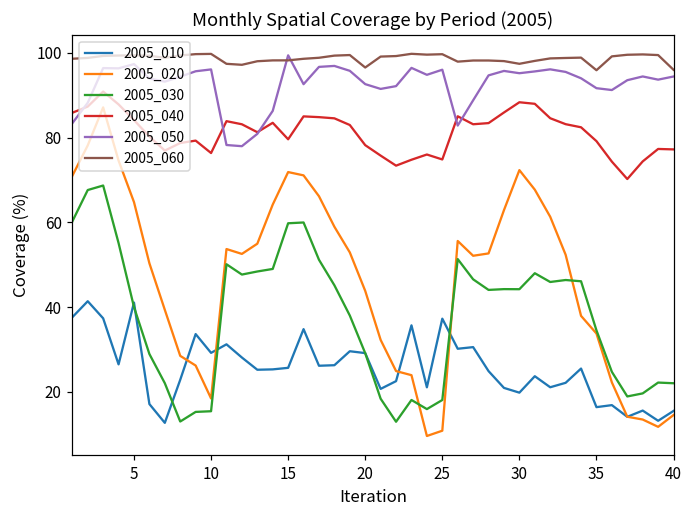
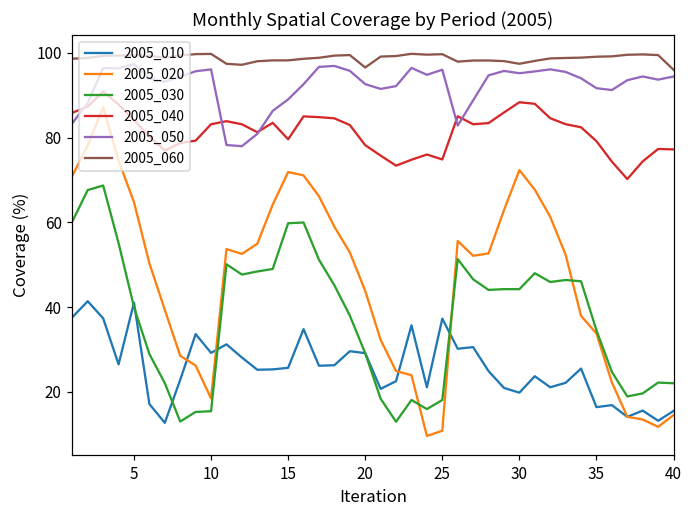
2005_040, 10: 76 -> 83
2005_050, 15: 99 -> 89
2005_060, 35: 96 -> 99
